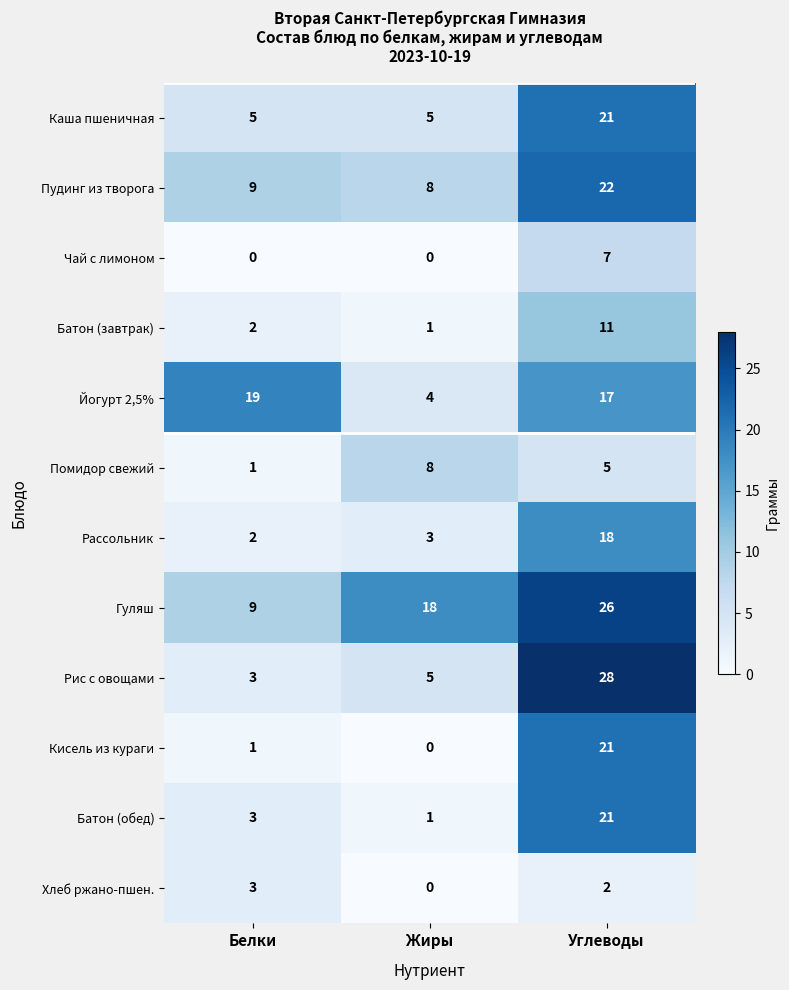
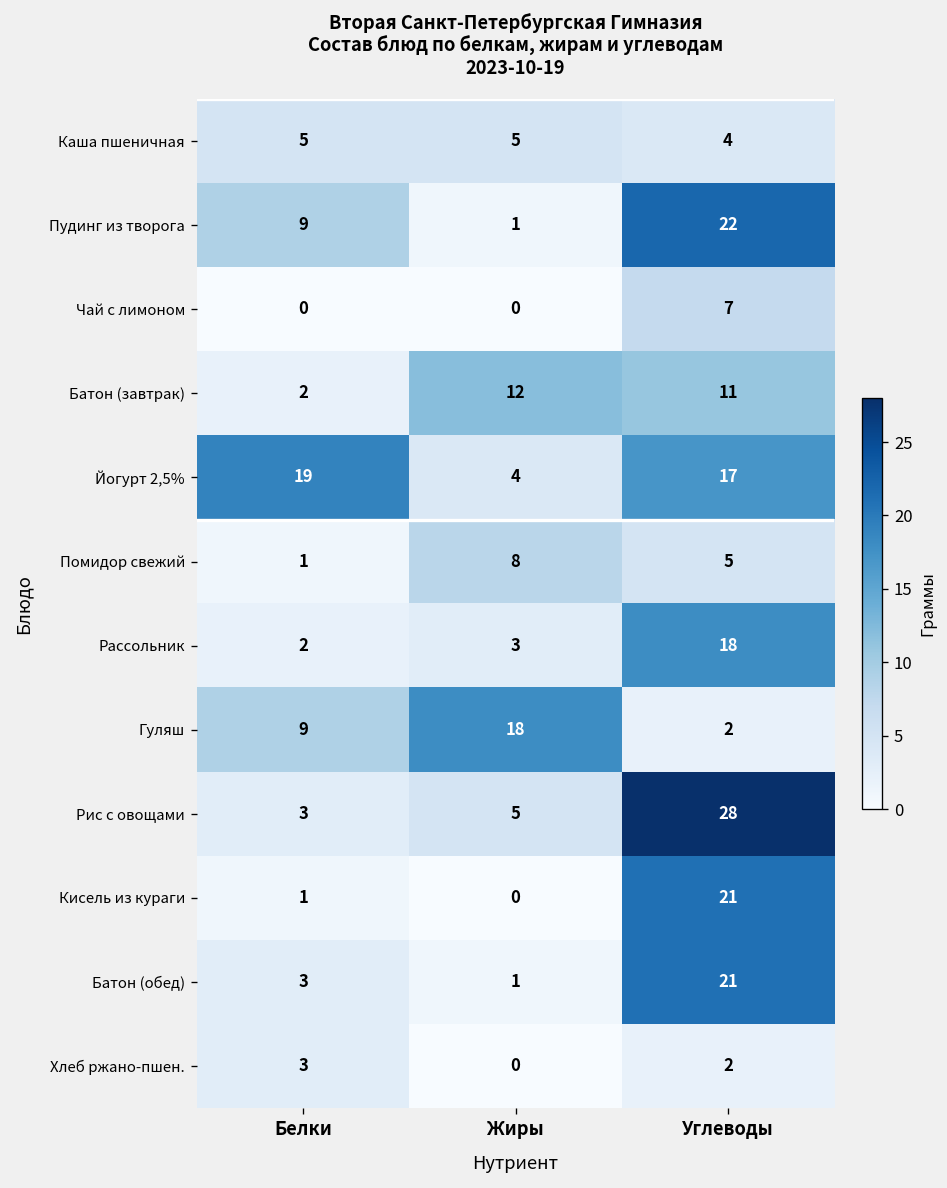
Каша пшеничная, Углеводы: 21 -> 4
Пудинг из творога, Жиры: 8 -> 1
Батон (завтрак), Жиры: 1 -> 12
Гуляш, Углеводы: 26 -> 2
